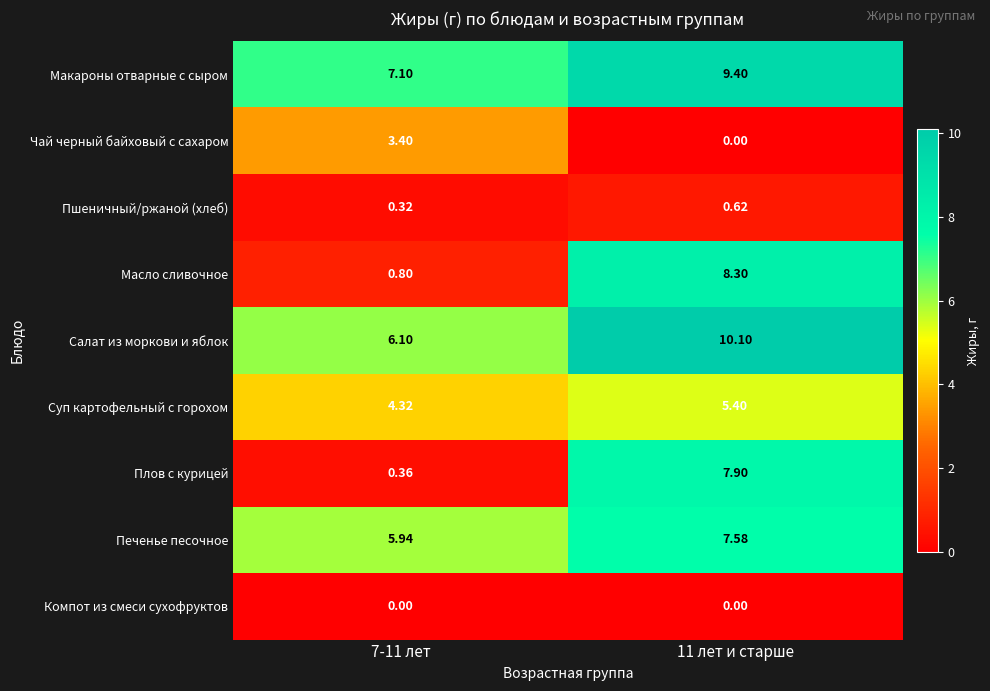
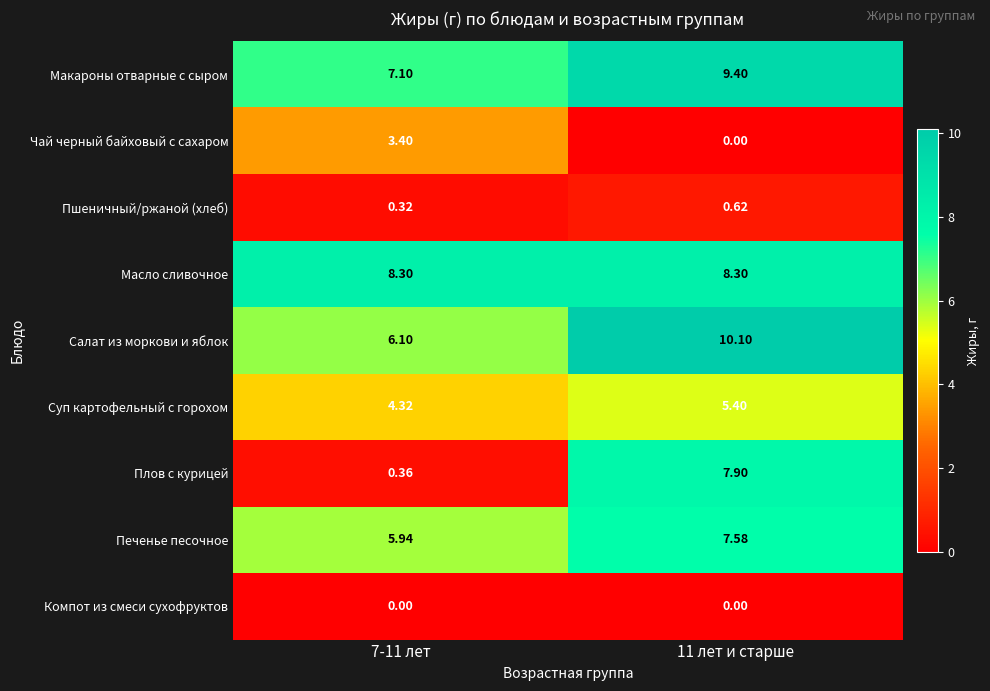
Масло сливочное, 7-11 лет: 0.80 -> 8.30
